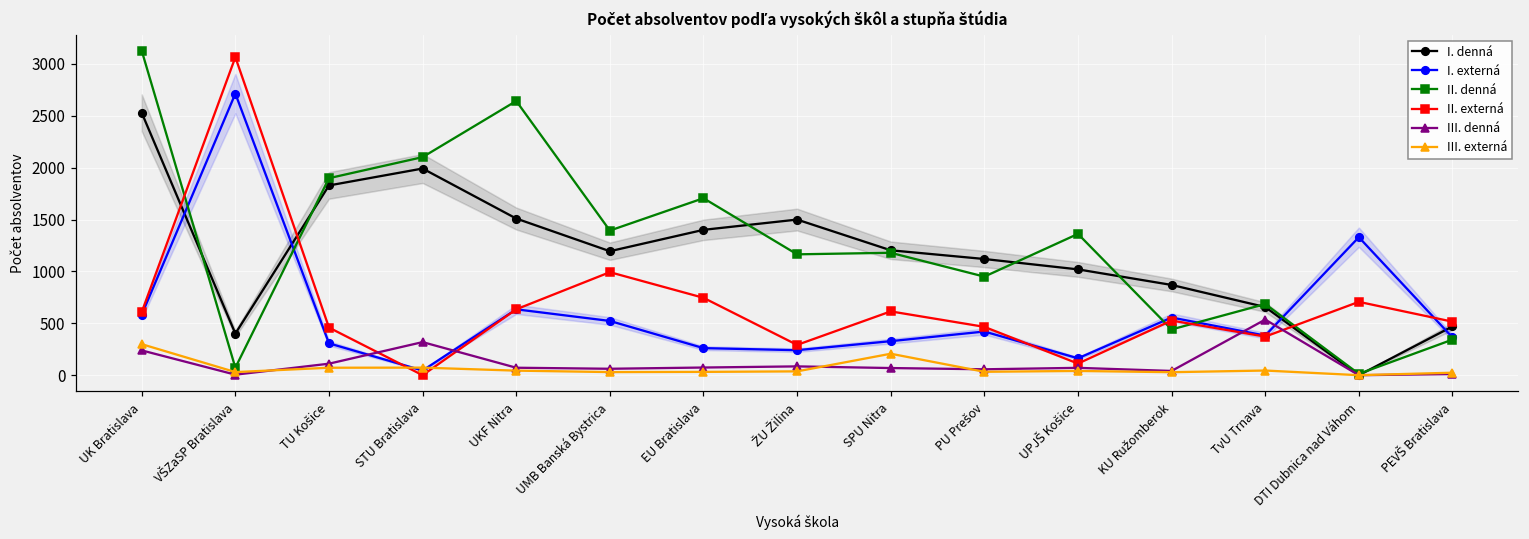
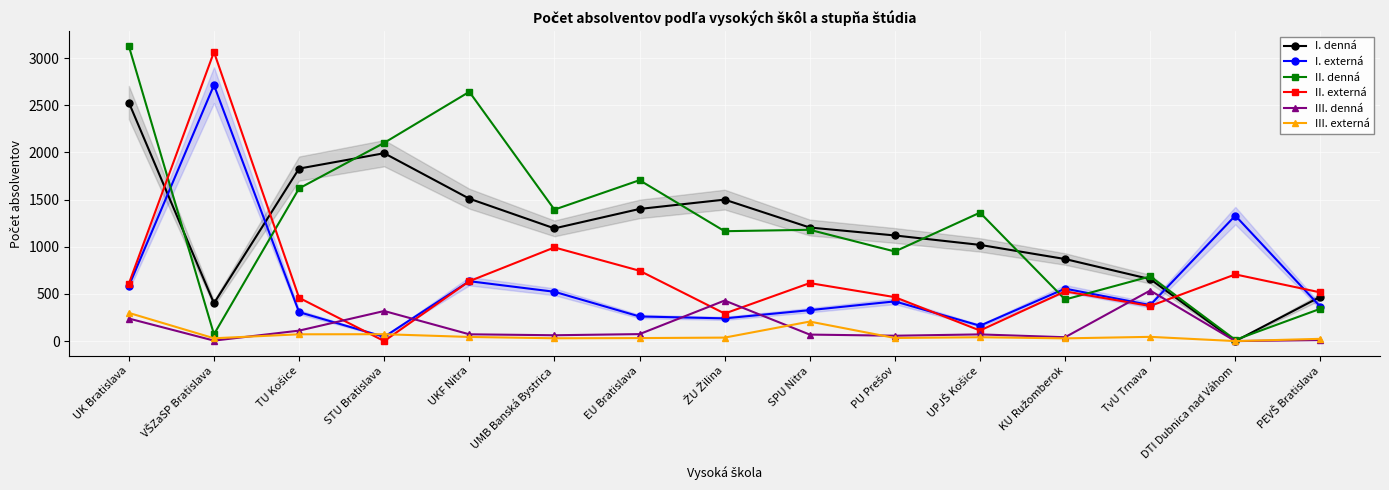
II. denná, TU Košice: 1900 -> 1600
III. denná, ŽU Žilina: 100 -> 400
